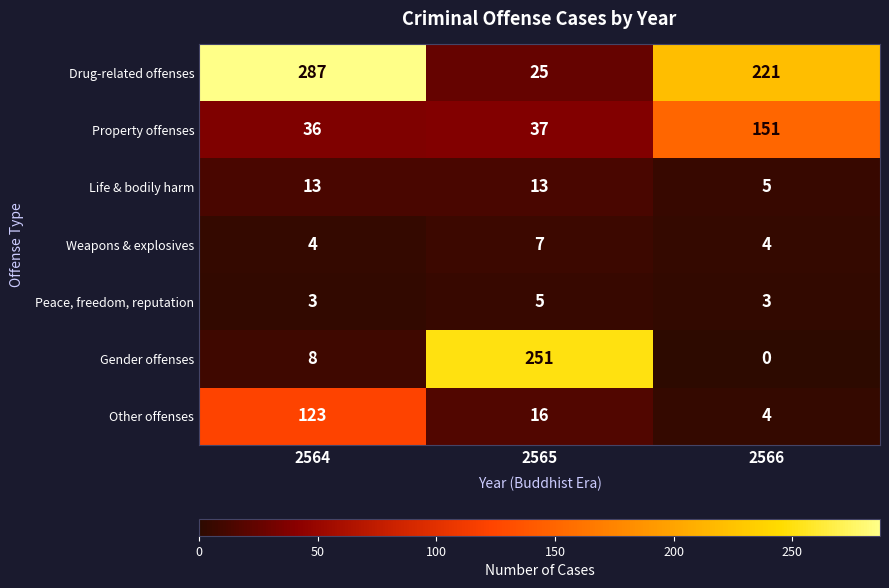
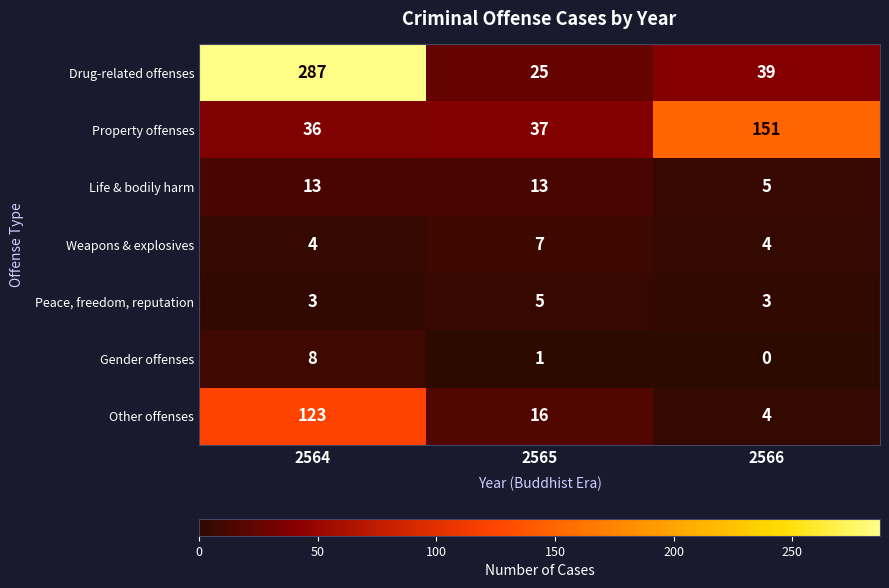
Drug-related offenses, 2566: 221 -> 39
Gender offenses, 2565: 251 -> 1
